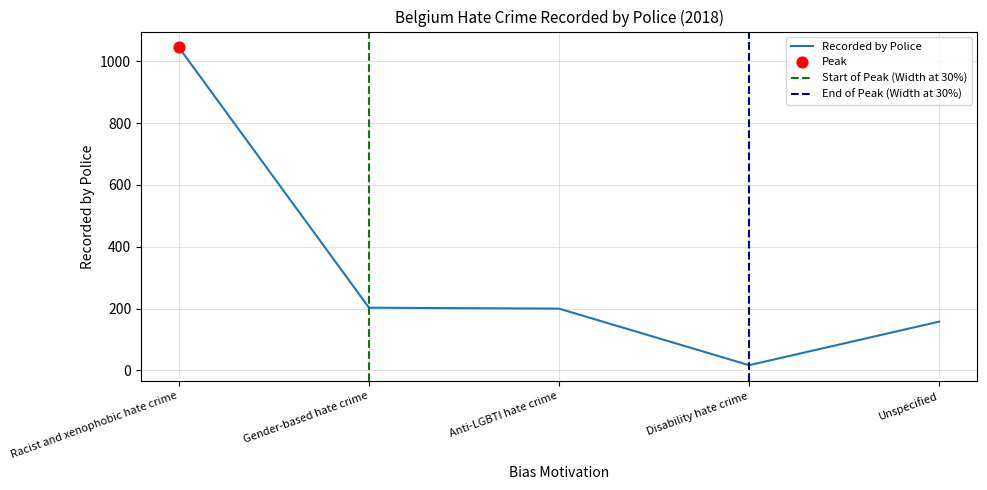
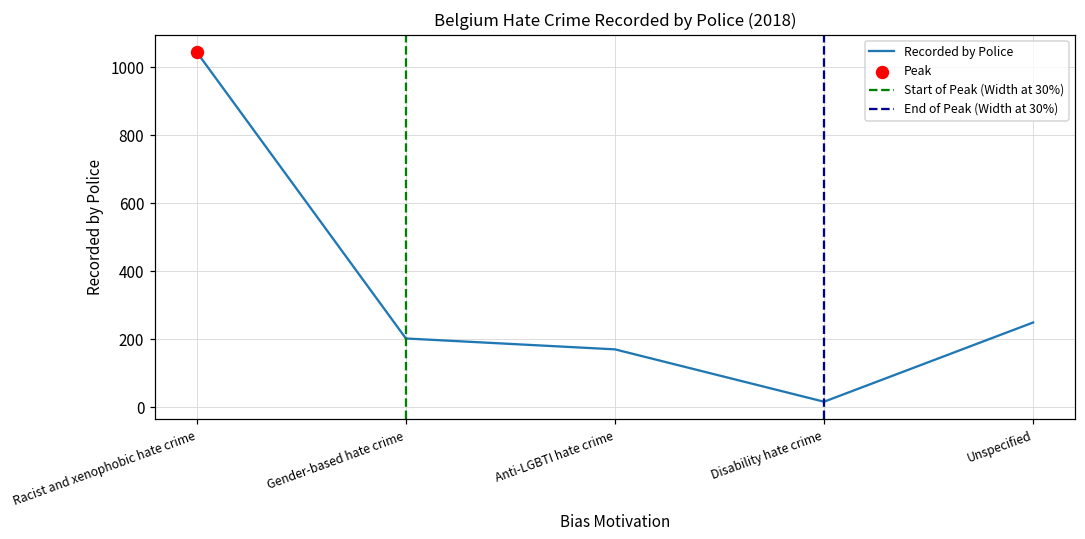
Recorded by Police, Anti-LGBTI hate crime: 200 -> 170
Recorded by Police, Unspecified: 160 -> 250
